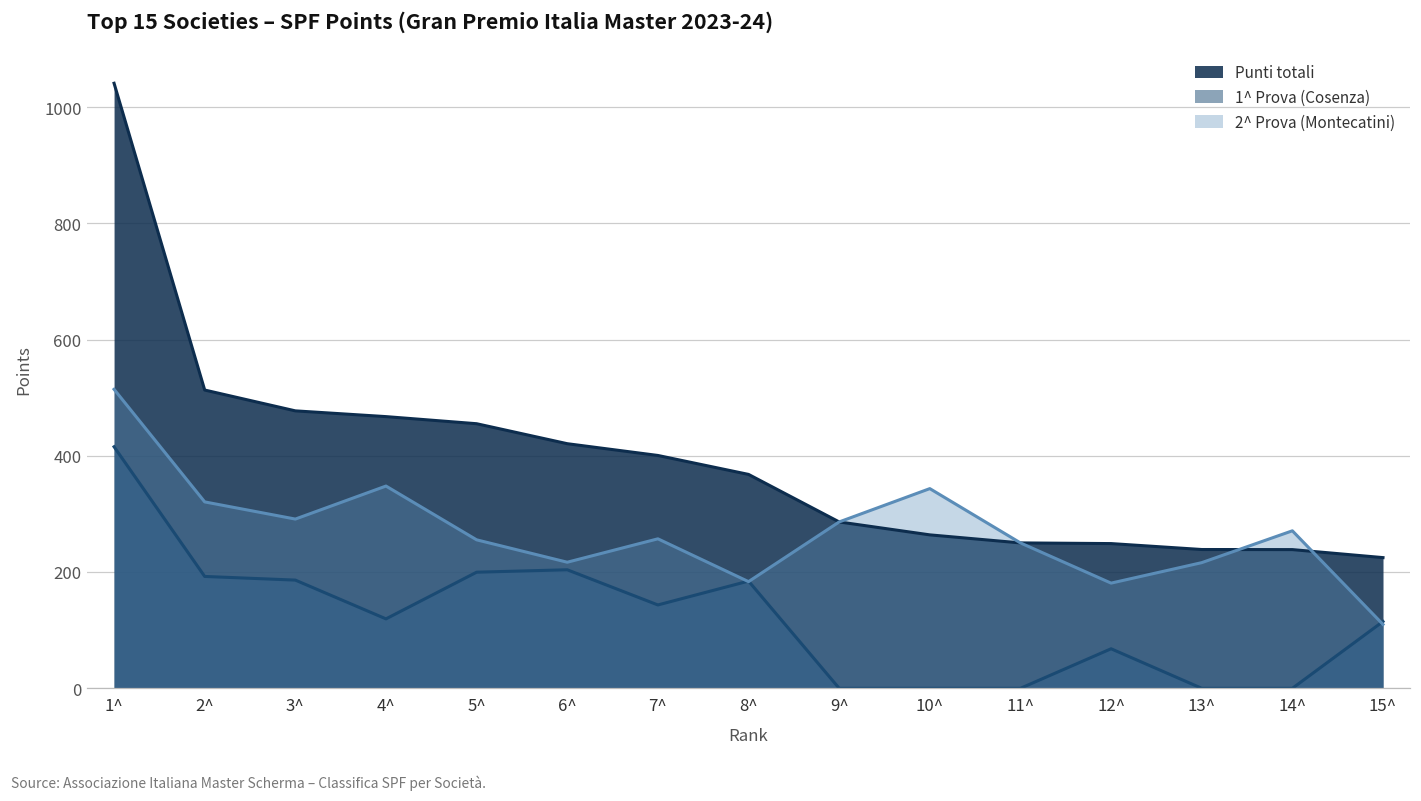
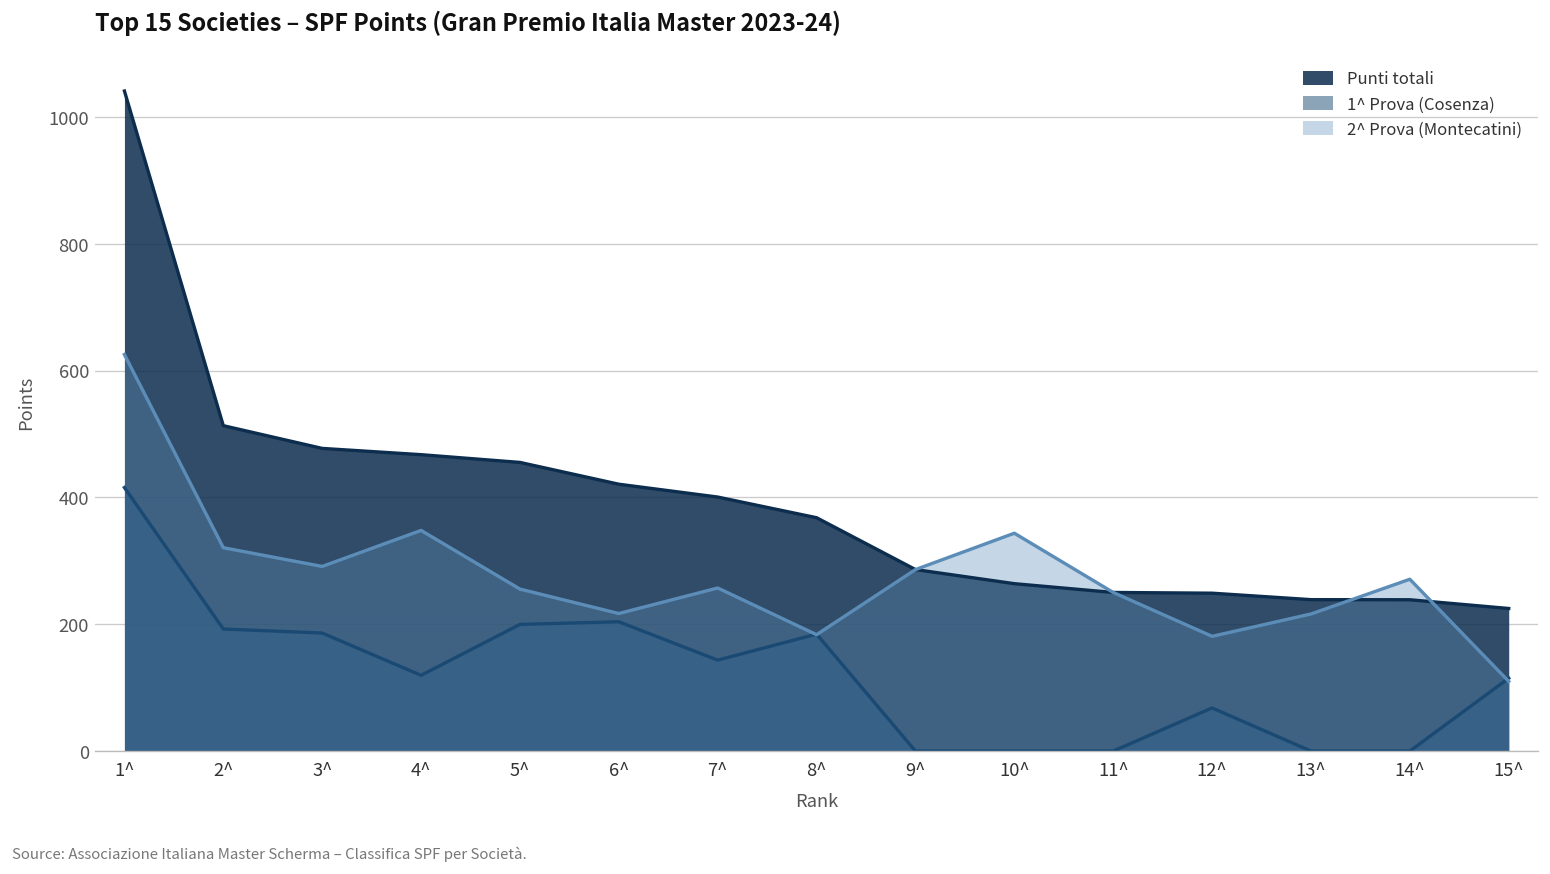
2^ Prova (Montecatini), 1^: 510 -> 630
